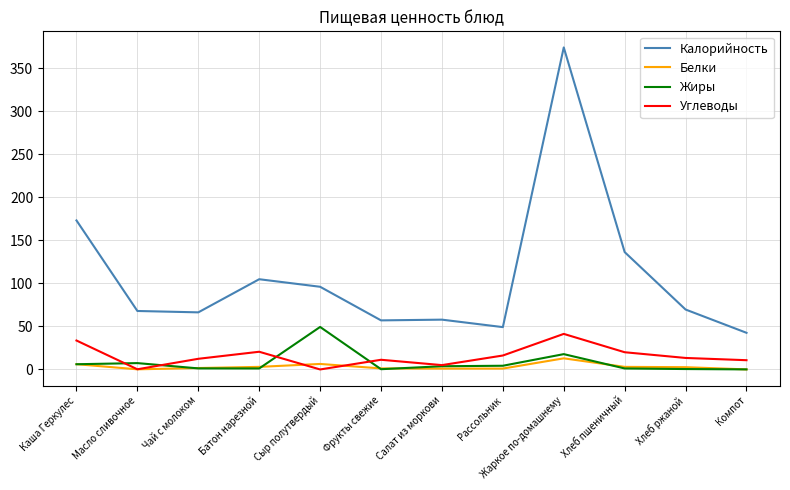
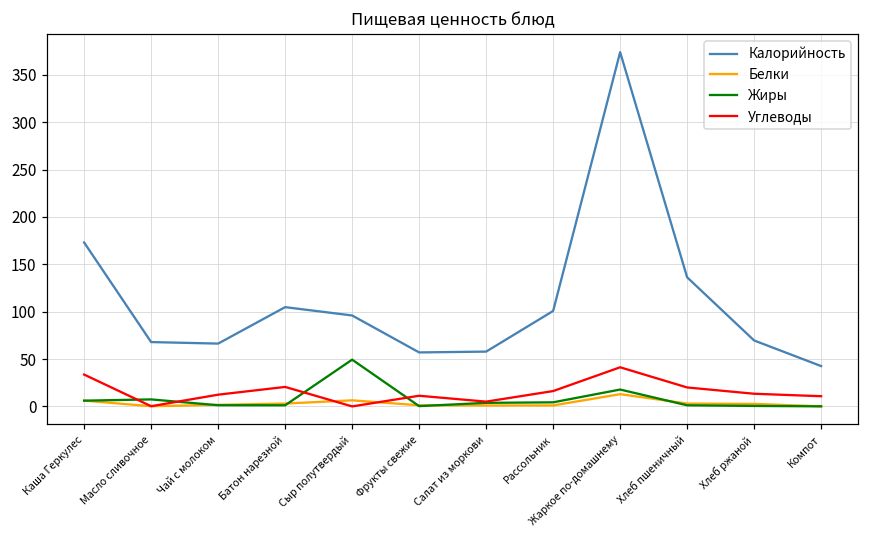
Калорийность, Рассольник: 50 -> 100
